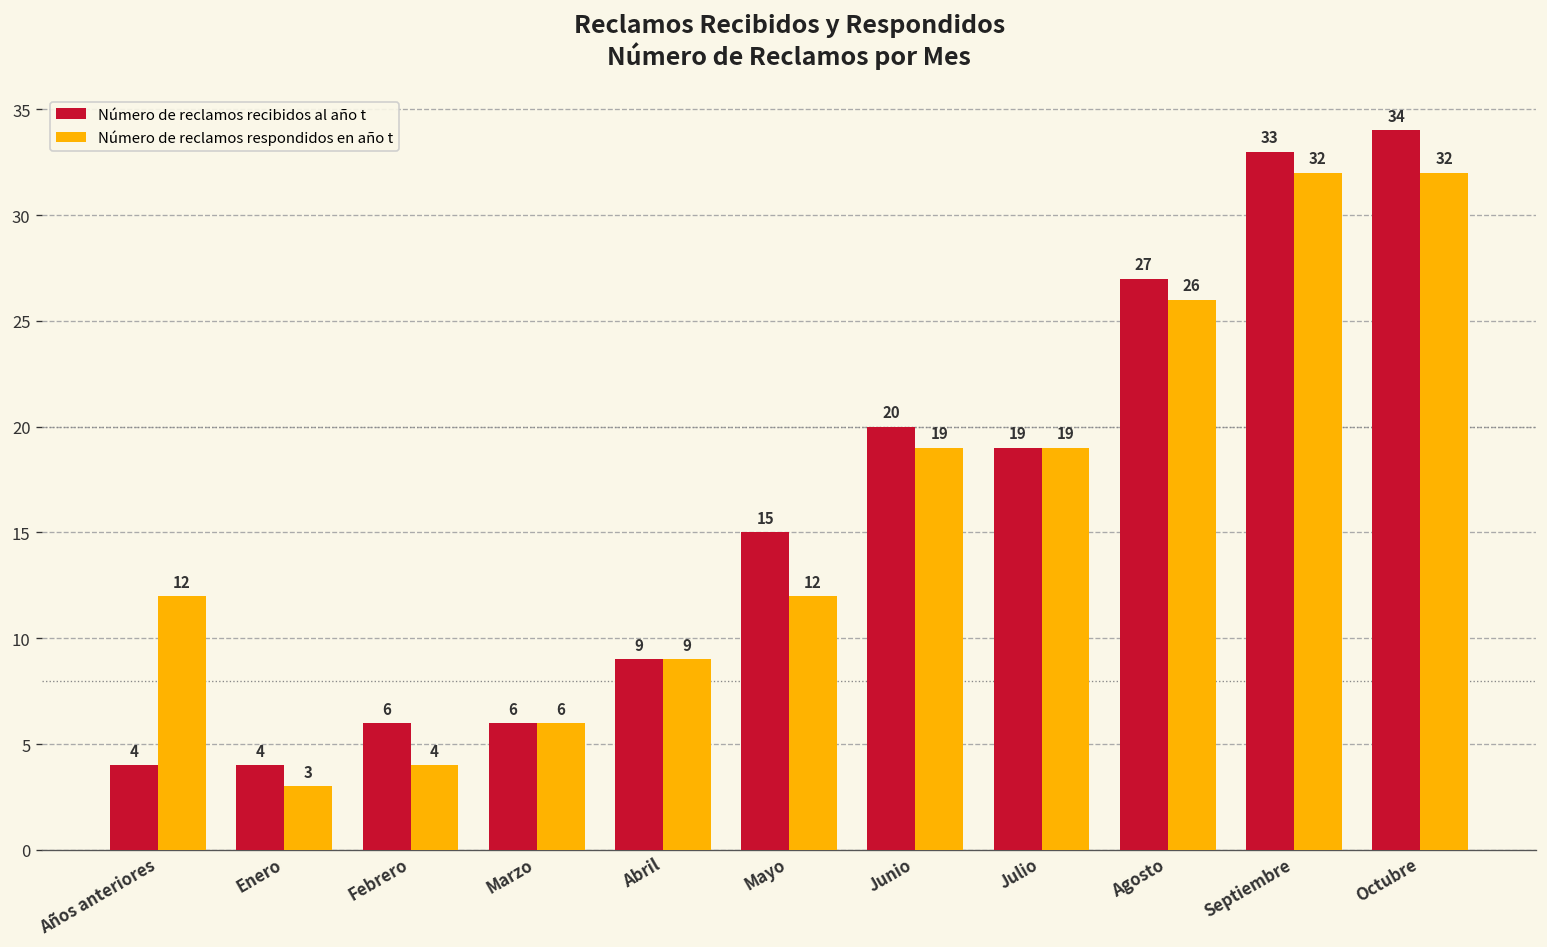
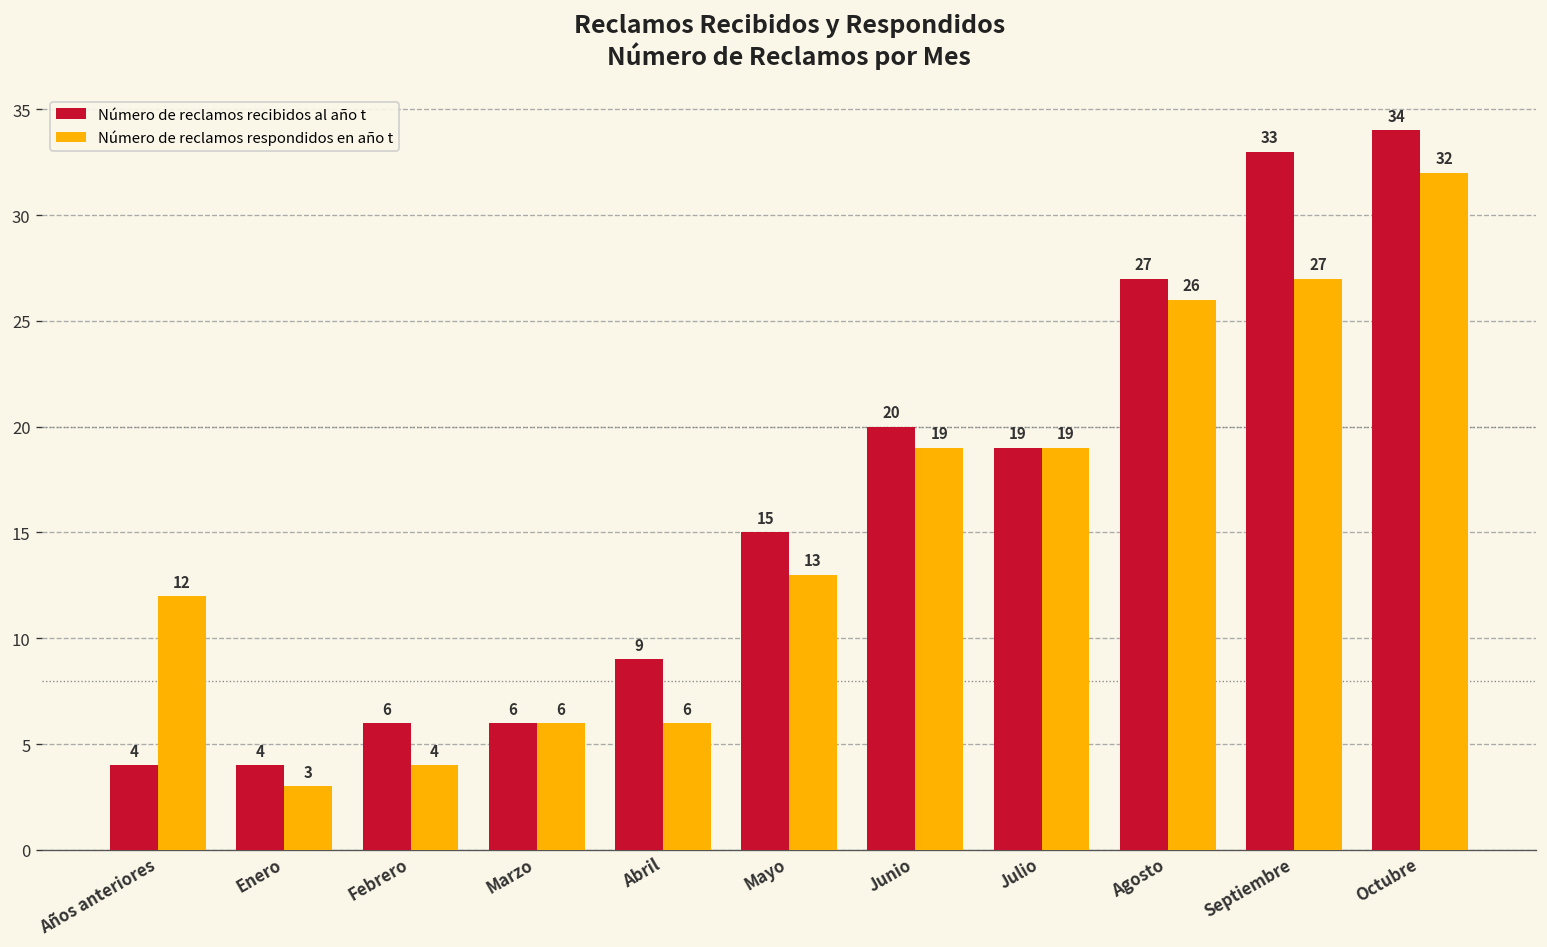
Número de reclamos respondidos en año t, Abril: 9 -> 6
Número de reclamos respondidos en año t, Mayo: 12 -> 13
Número de reclamos respondidos en año t, Septiembre: 32 -> 27
